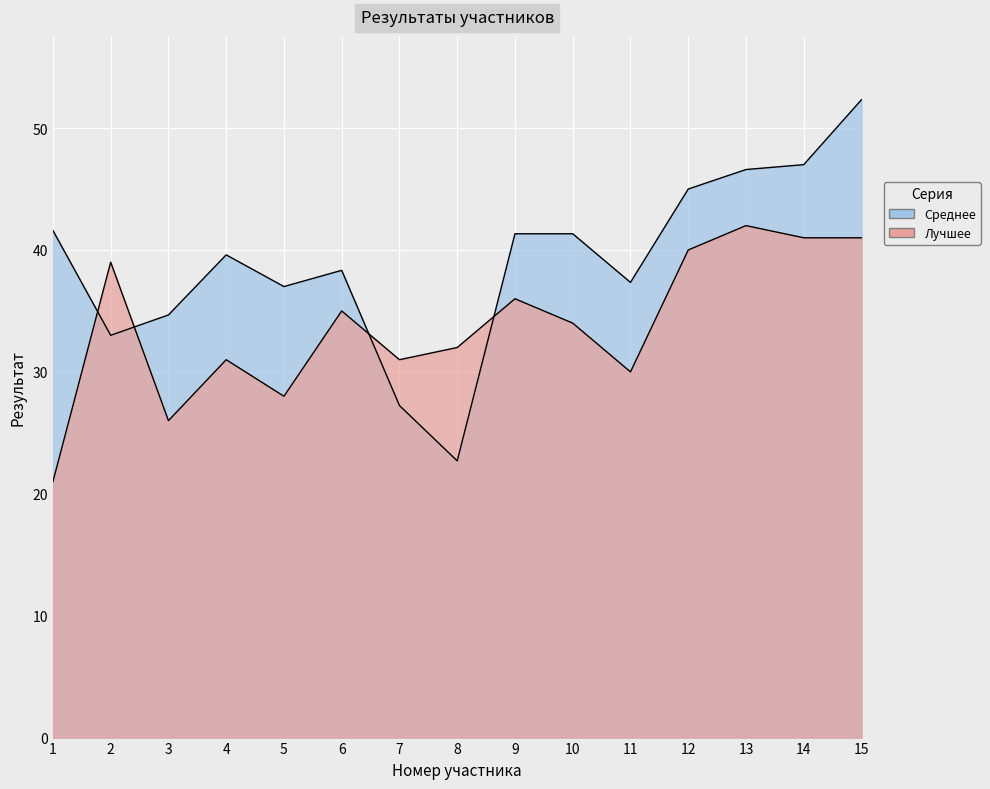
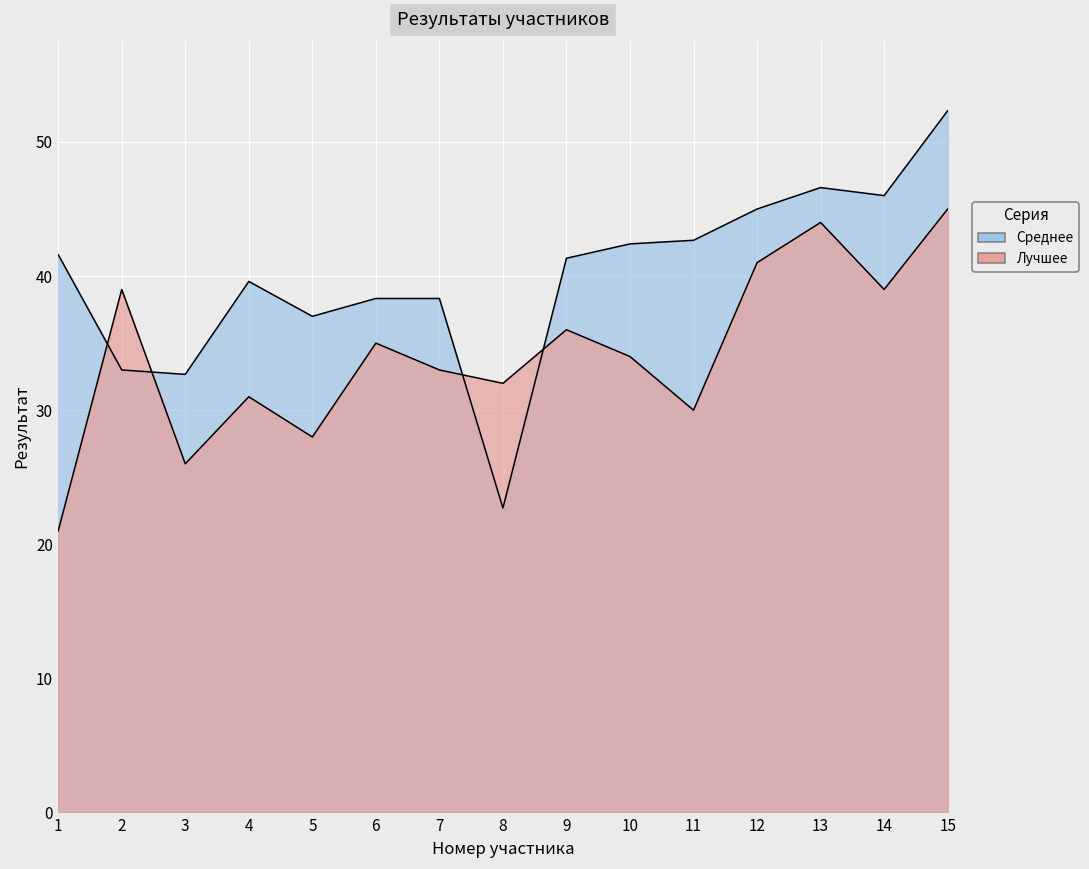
Среднее, 3: 34.7 -> 32.7
Среднее, 7: 27.2 -> 38.3
Лучшее, 7: 31 -> 33
Среднее, 10: 41.3 -> 42.4
Среднее, 11: 37.3 -> 42.7
Лучшее, 12: 40 -> 41
Лучшее, 13: 42 -> 44
Среднее, 14: 47 -> 46
Лучшее, 14: 41 -> 39
Лучшее, 15: 41 -> 45
